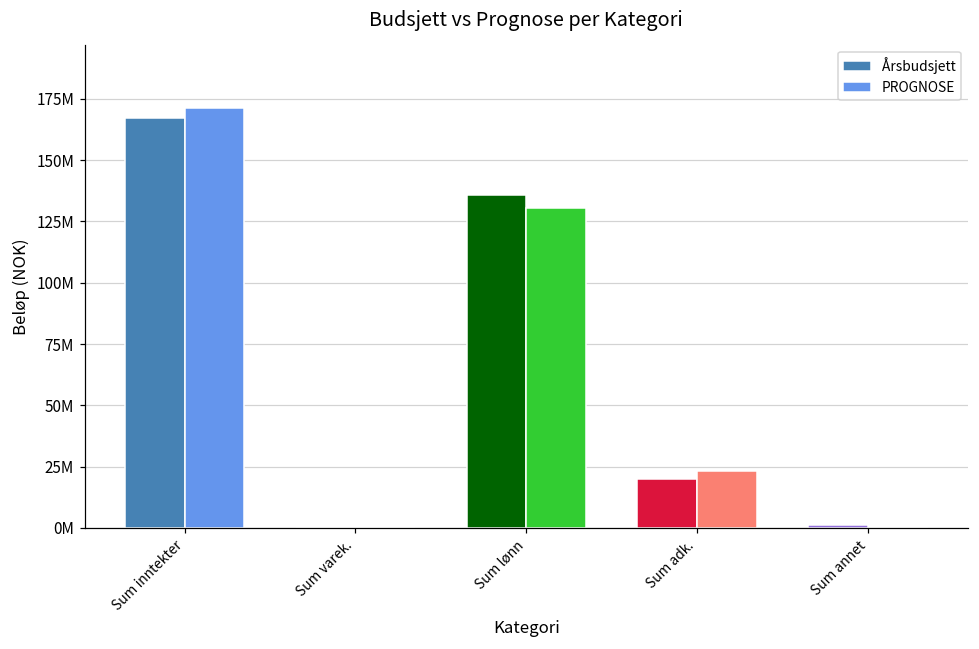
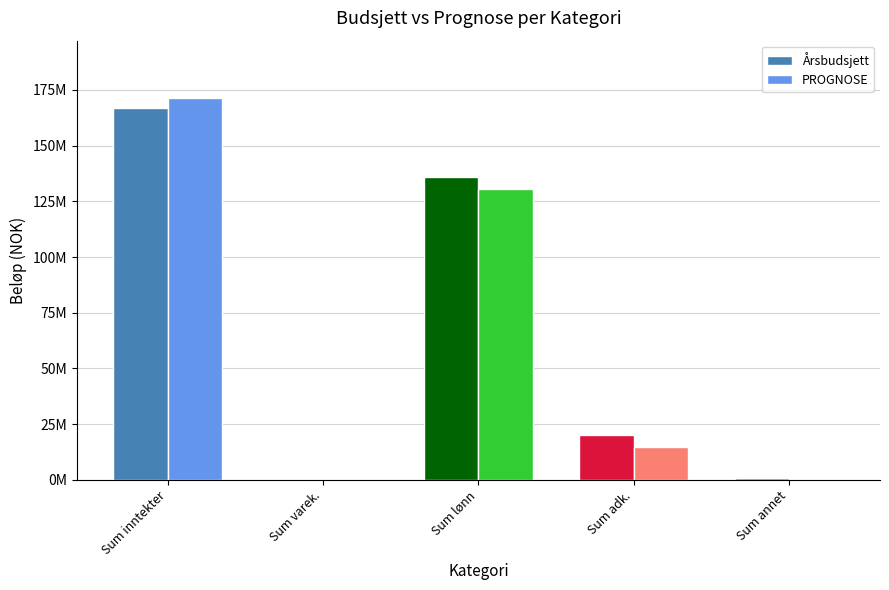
PROGNOSE, Sum adk.: 23000000 -> 15000000
